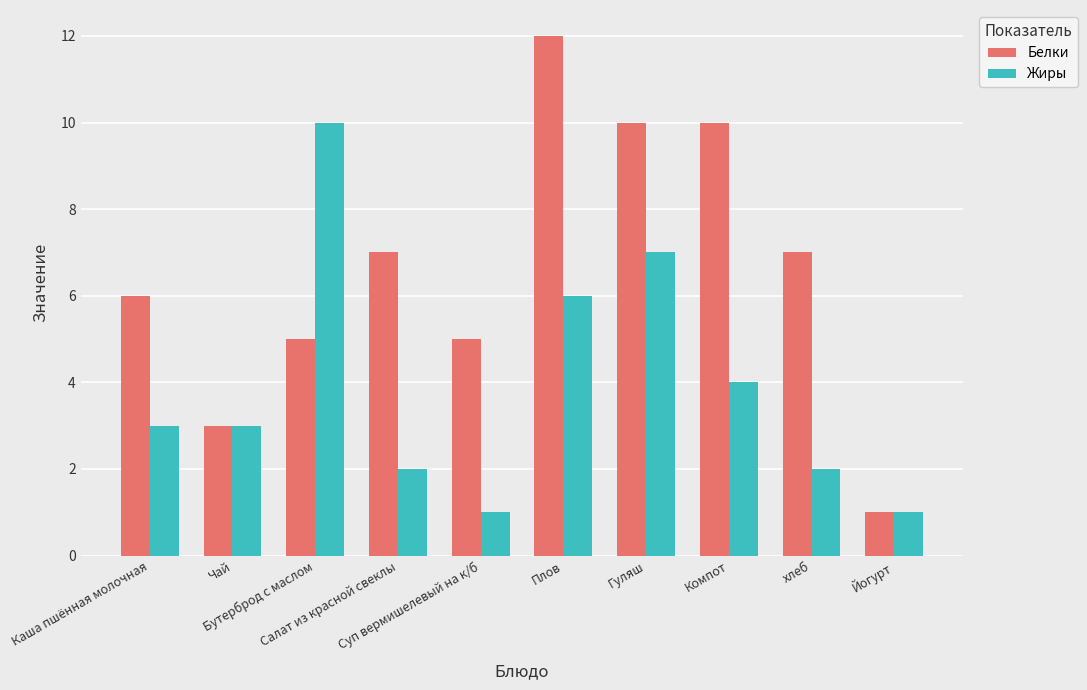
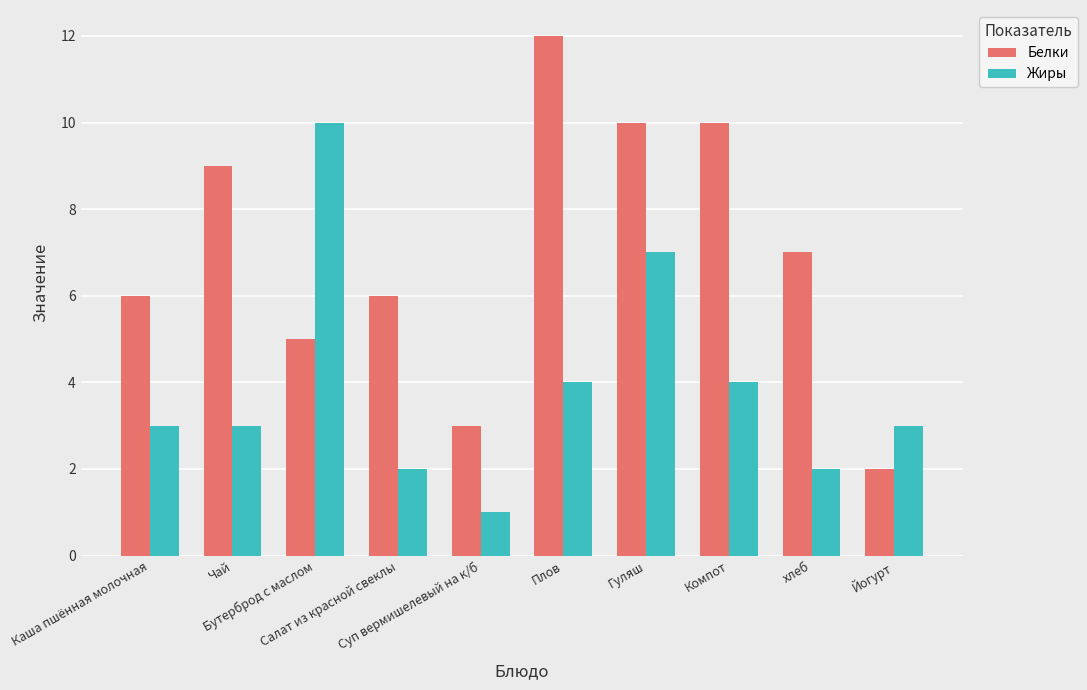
Белки, Чай: 3 -> 9
Белки, Салат из красной свеклы: 7 -> 6
Белки, Суп вермишелевый на к/б: 5 -> 3
Жиры, Плов: 6 -> 4
Белки, Йогурт: 1 -> 2
Жиры, Йогурт: 1 -> 3
